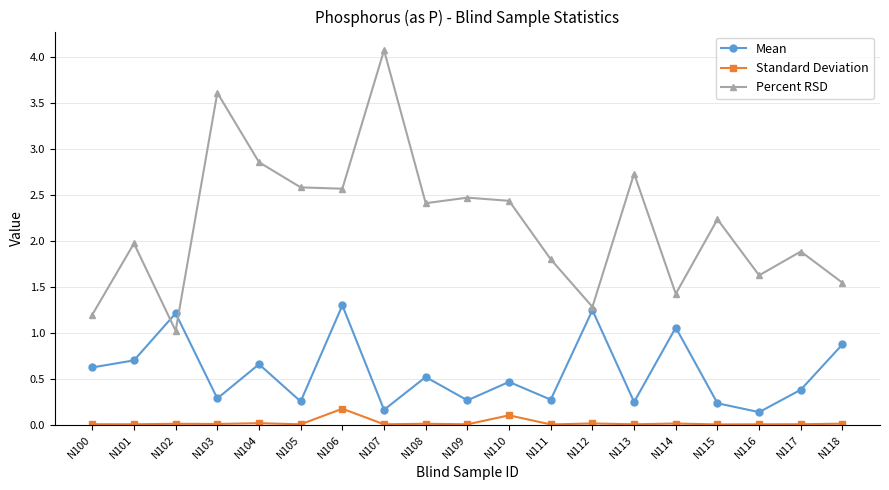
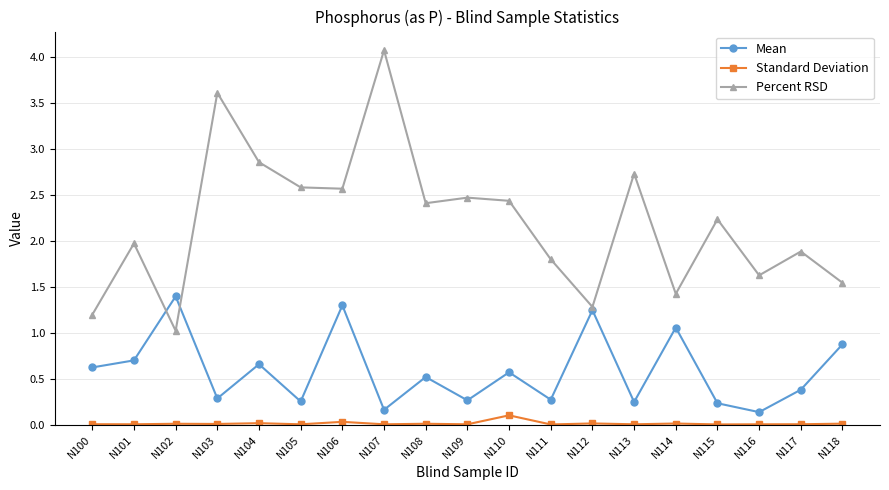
Mean, N102: 1.2 -> 1.4
Standard Deviation, N106: 0.2 -> 0.0
Mean, N110: 0.5 -> 0.6
